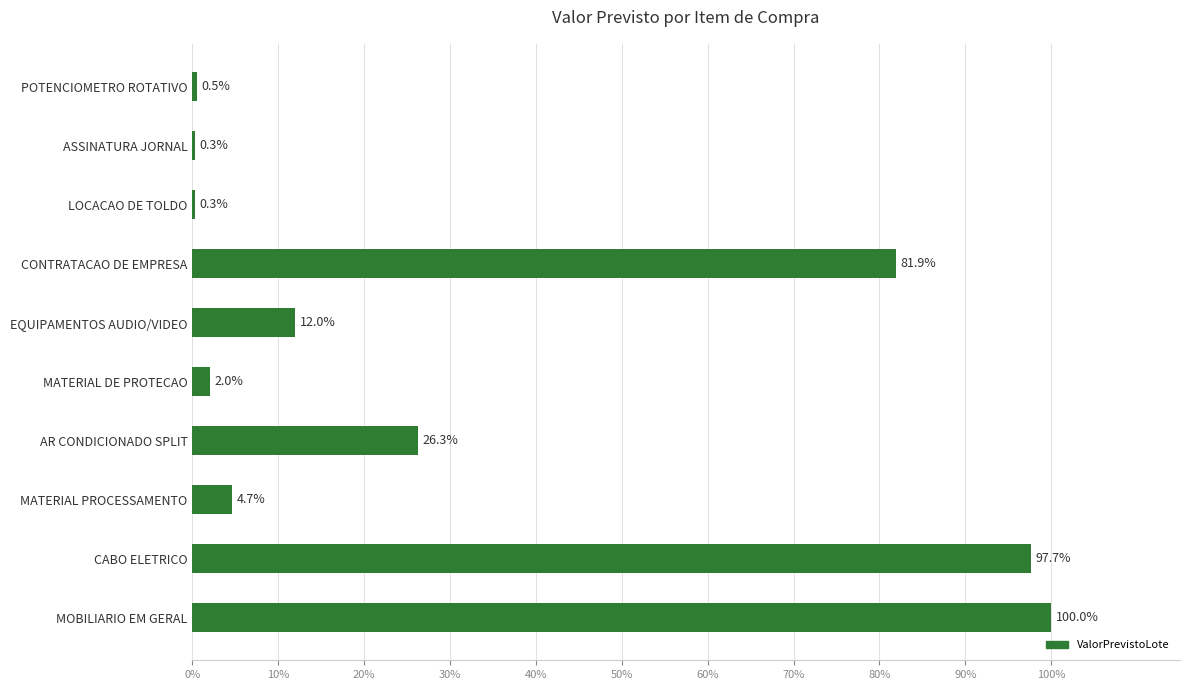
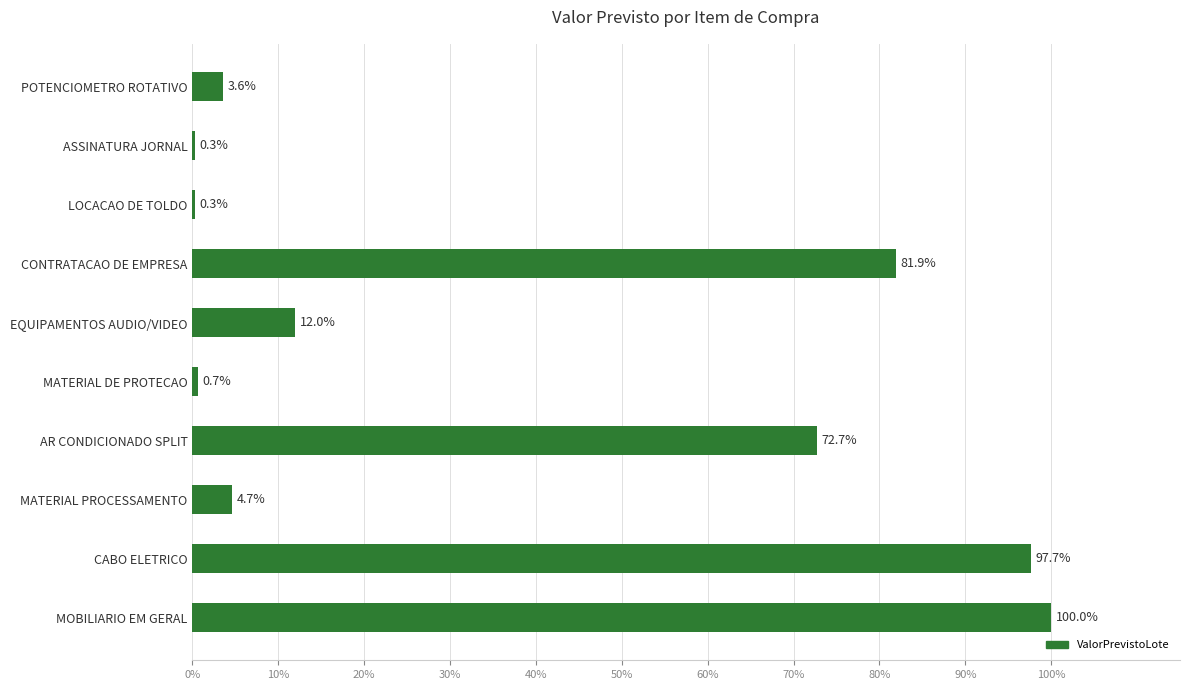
POTENCIOMETRO ROTATIVO: 0.5% -> 3.6%
MATERIAL DE PROTECAO: 2.0% -> 0.7%
AR CONDICIONADO SPLIT: 26.3% -> 72.7%
